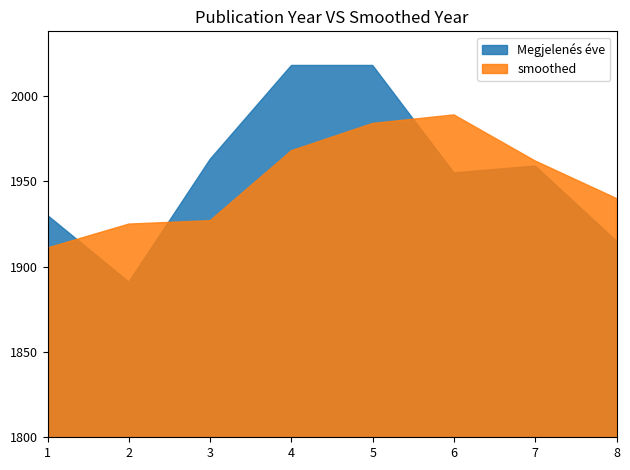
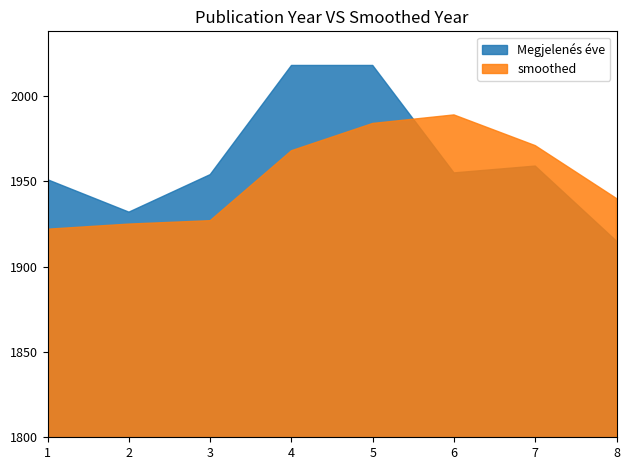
Megjelenés éve, 1: 1930 -> 1951
smoothed, 1: 1911 -> 1922
Megjelenés éve, 2: 1891 -> 1932
Megjelenés éve, 3: 1963 -> 1954
smoothed, 7: 1962 -> 1971
